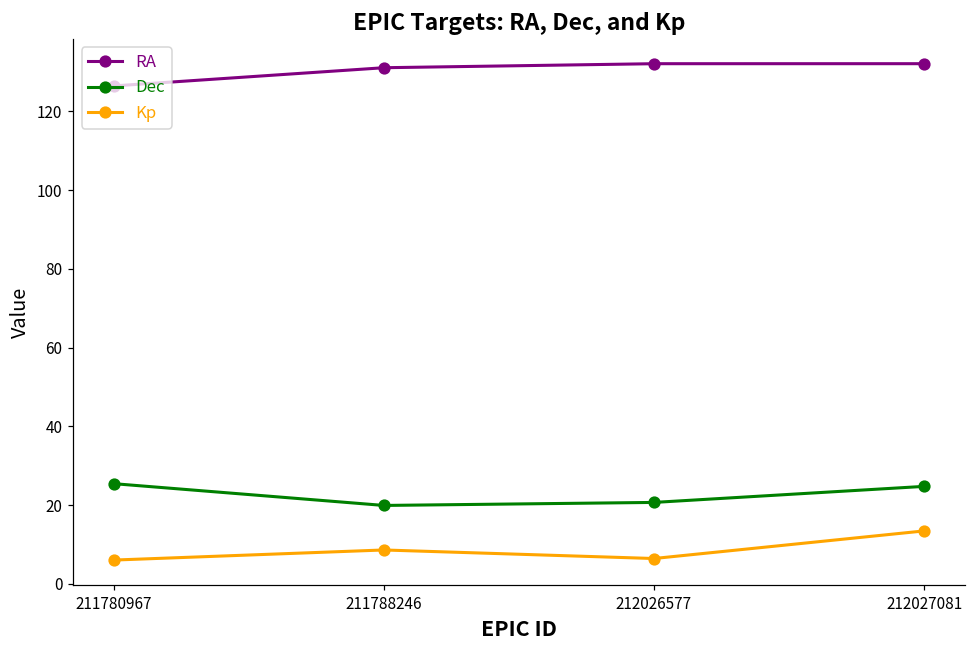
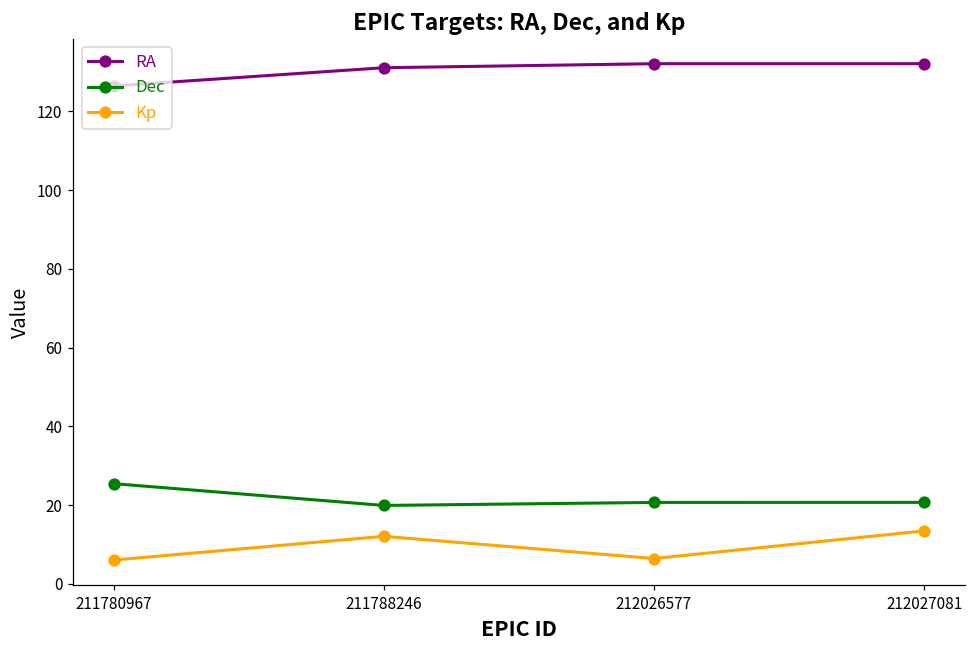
Kp, 211788246: 9 -> 12
Dec, 212027081: 25 -> 21
